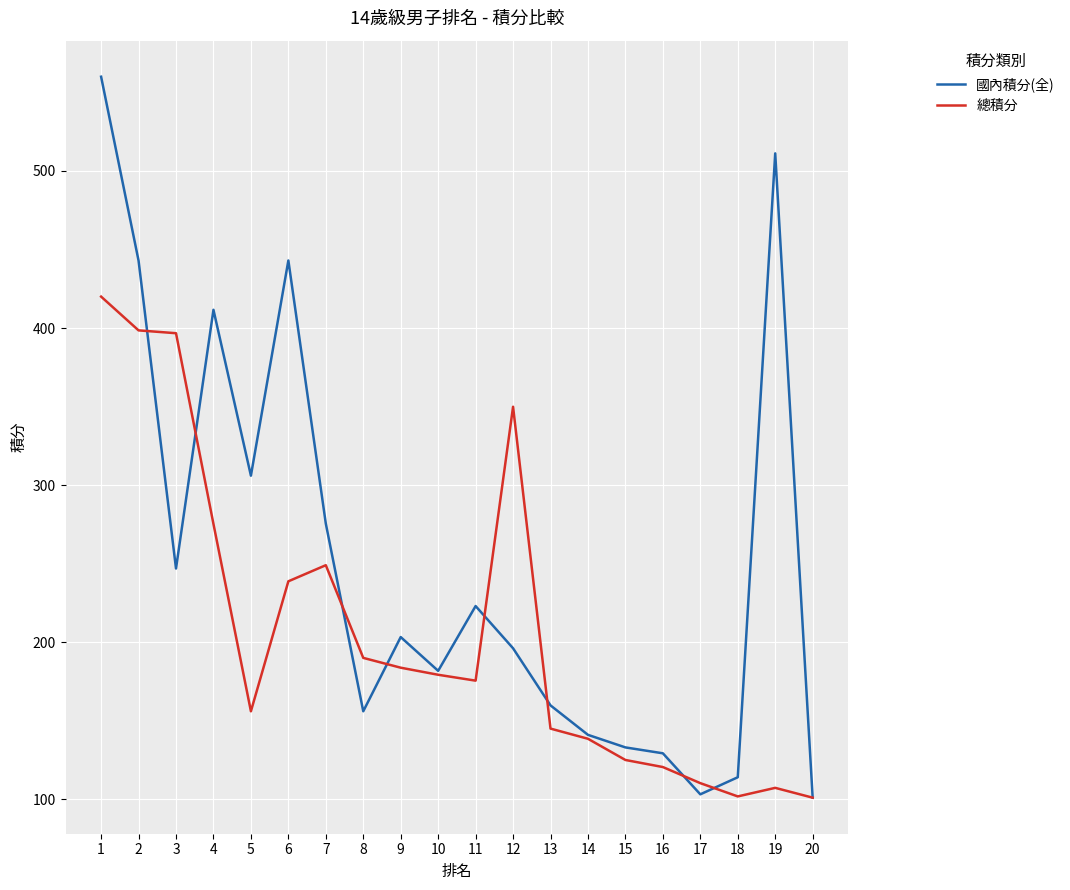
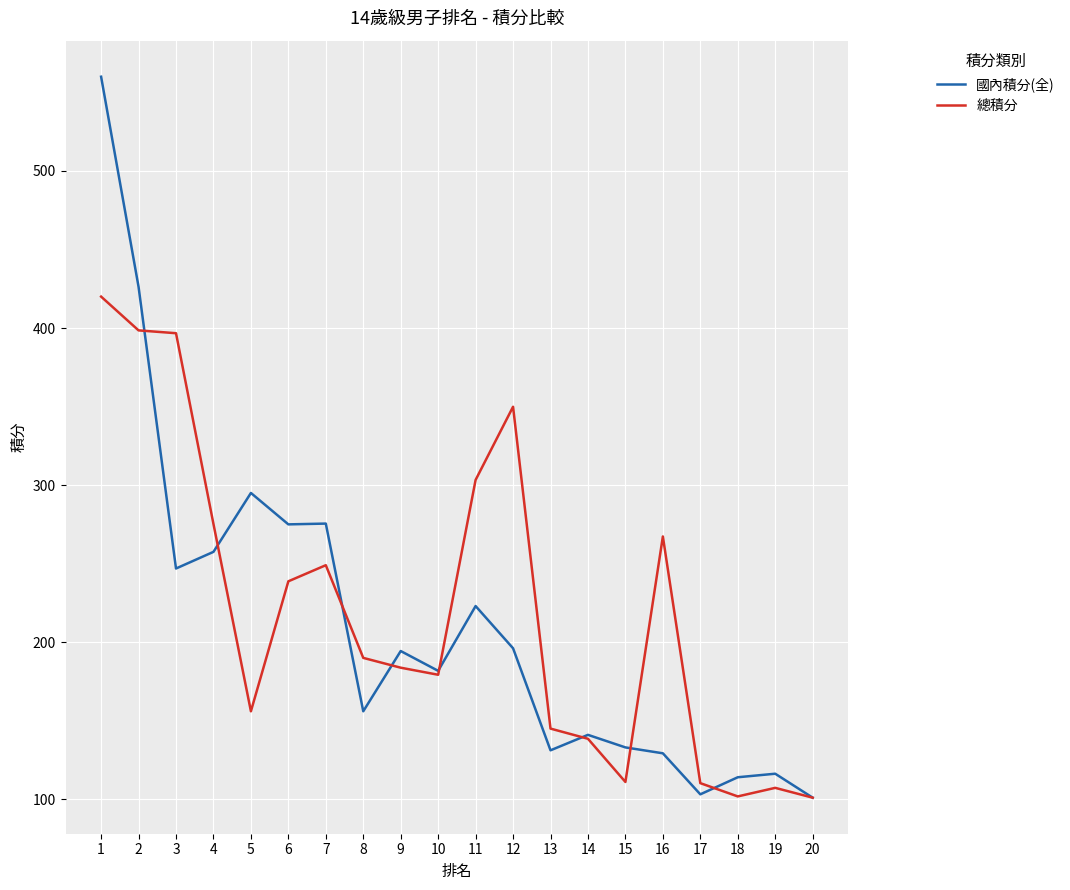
國內積分(全), 2: 443 -> 426
國內積分(全), 4: 412 -> 258
國內積分(全), 5: 306 -> 295
國內積分(全), 6: 443 -> 275
國內積分(全), 9: 203 -> 194
總積分, 11: 176 -> 303
國內積分(全), 13: 160 -> 131
總積分, 15: 125 -> 111
總積分, 16: 121 -> 267
國內積分(全), 19: 511 -> 116
